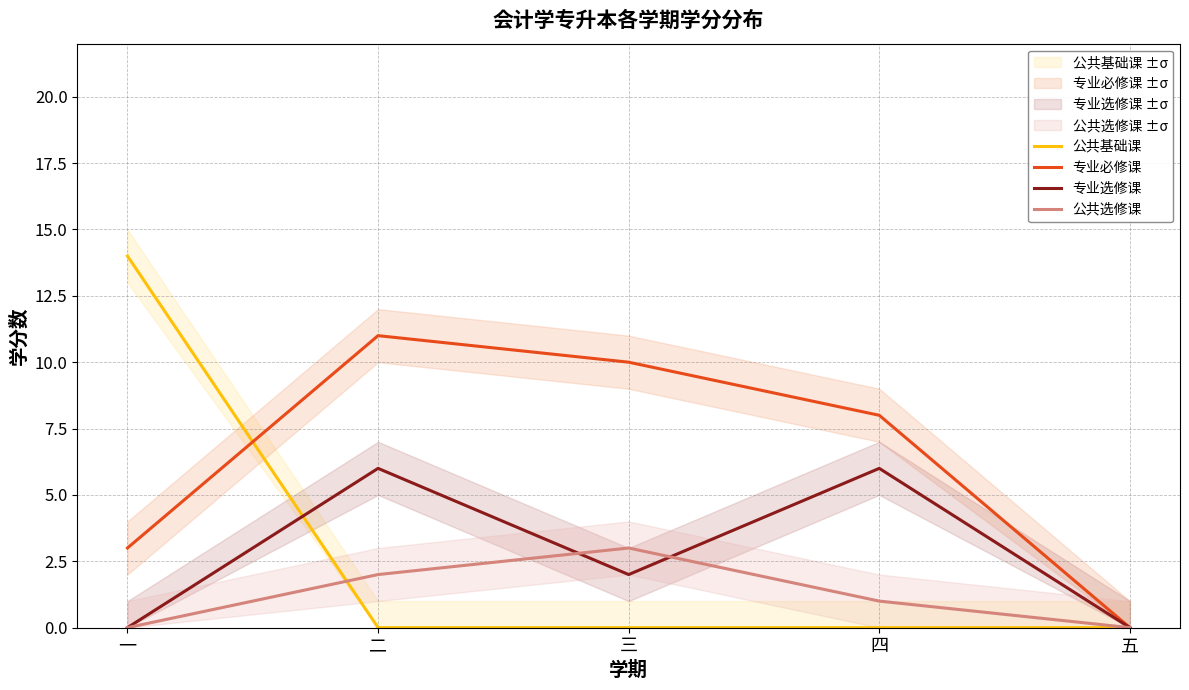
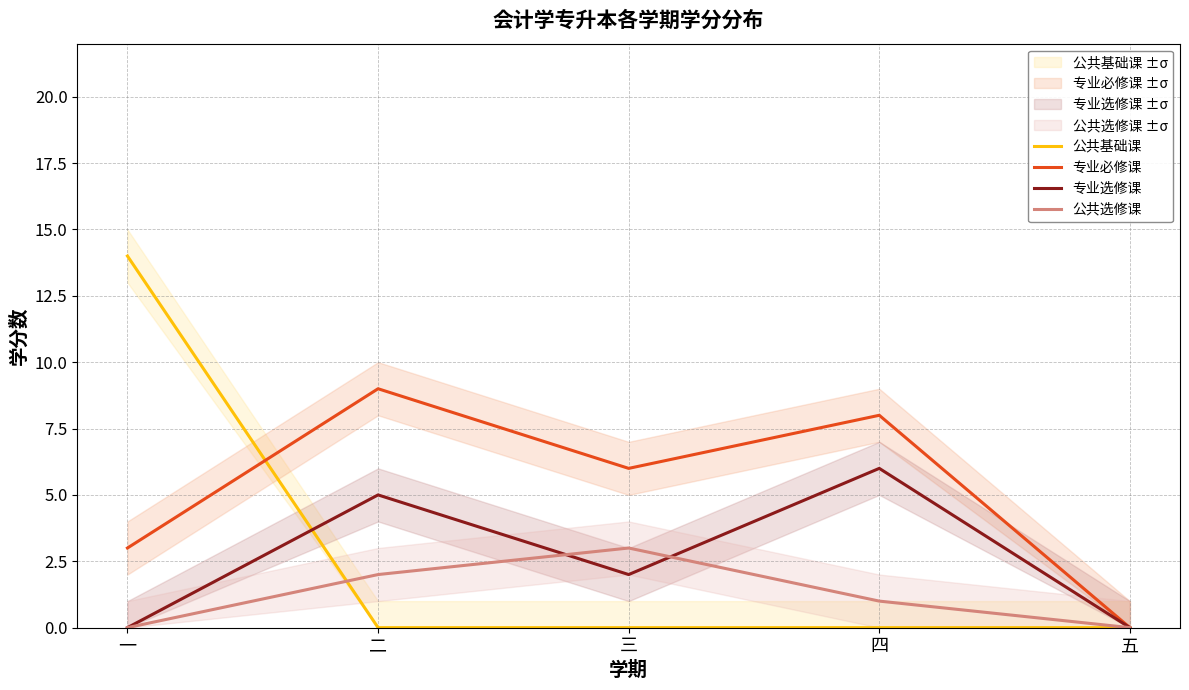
专业必修课, 二: 11 -> 9
专业选修课, 二: 6 -> 5
专业必修课, 三: 10 -> 6
